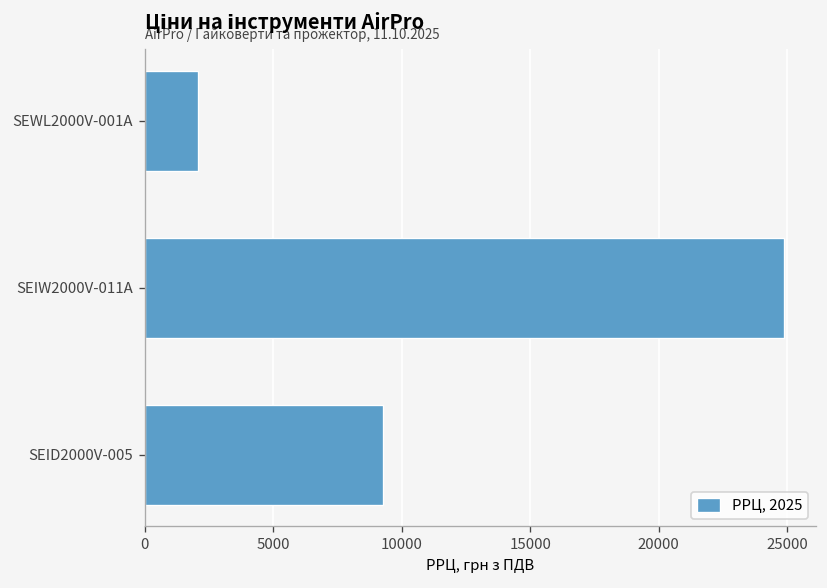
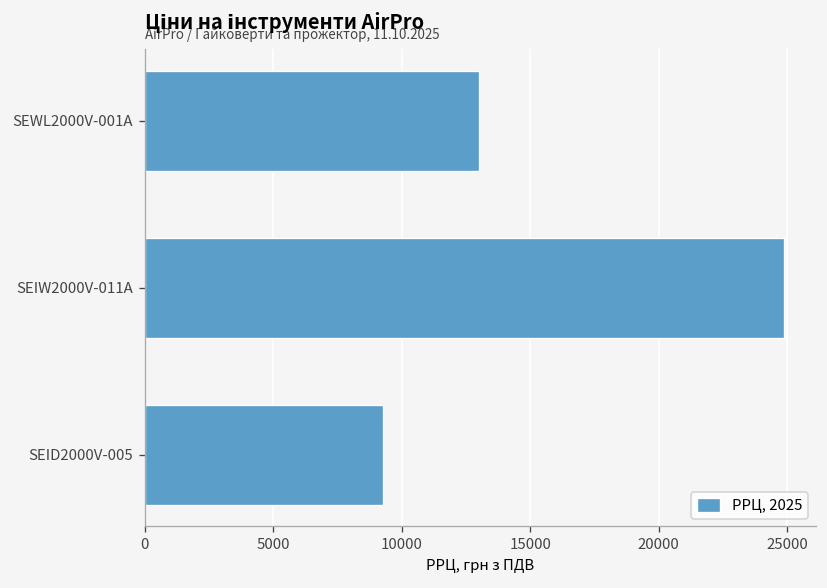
SEWL2000V-001A: 2100 -> 13000
